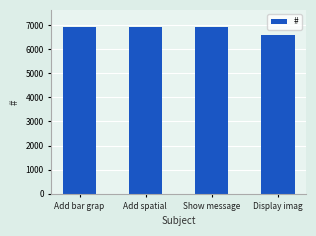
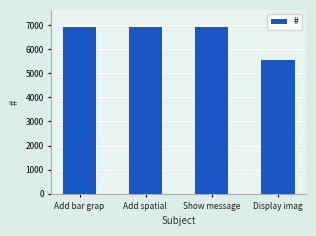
Display imag: 6600 -> 5600
